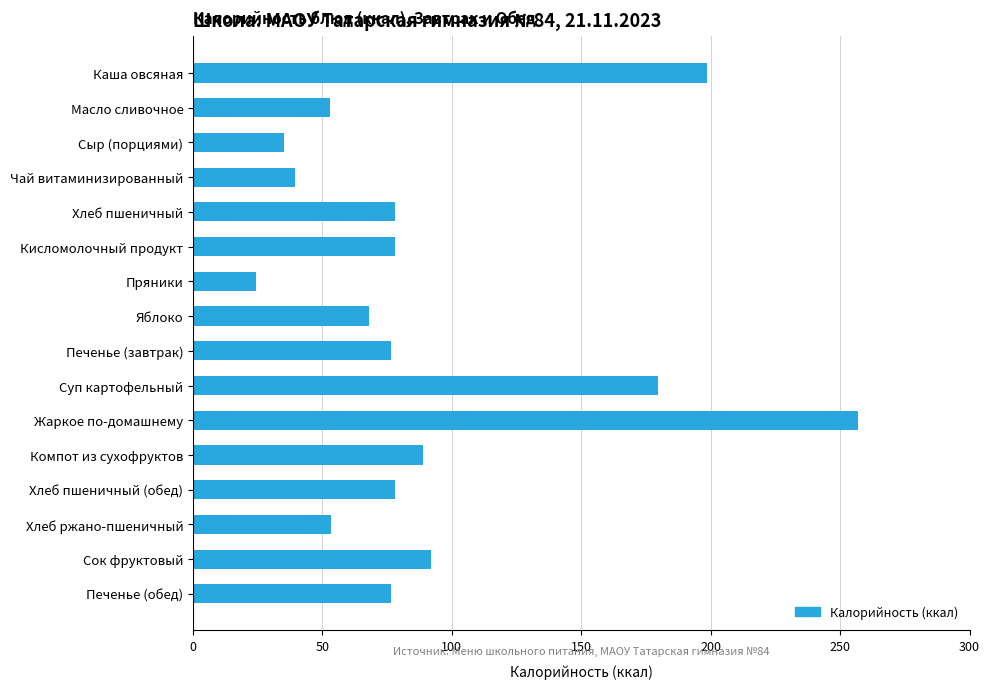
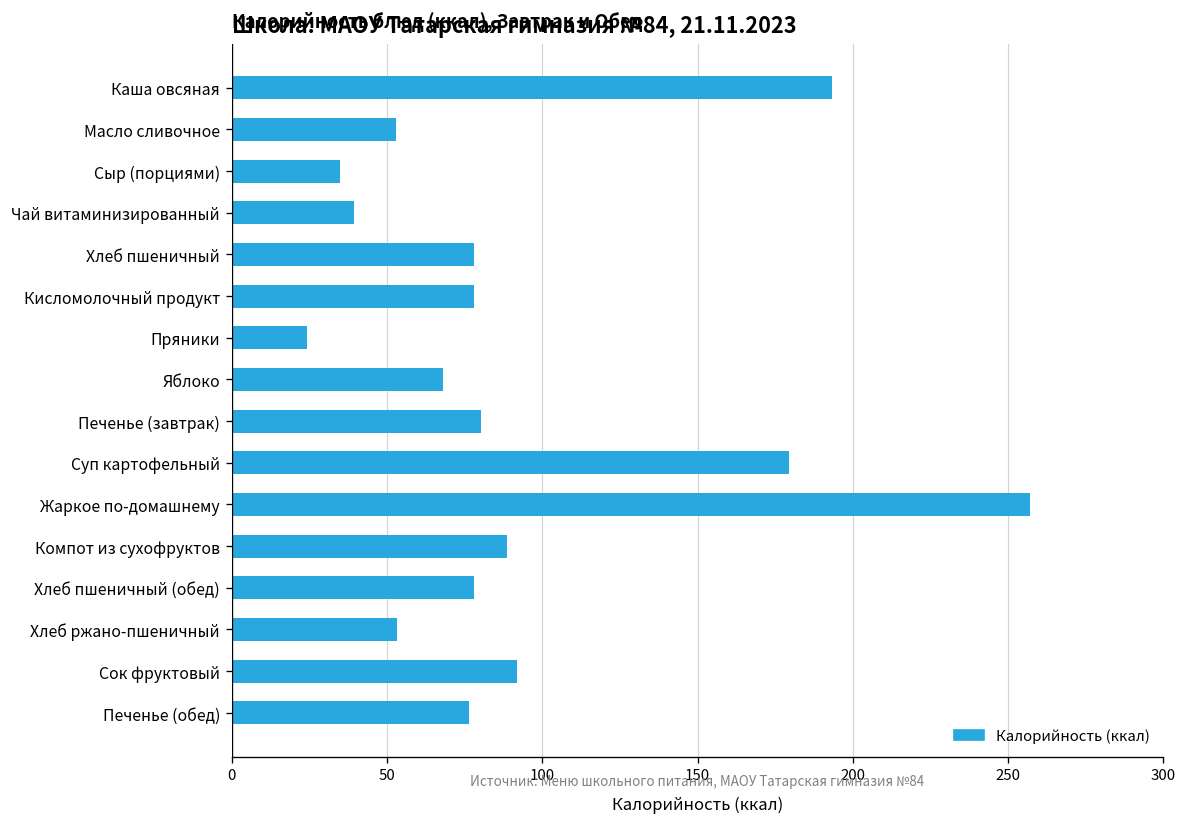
Каша овсяная: 199 -> 193
Печенье (завтрак): 77 -> 80
